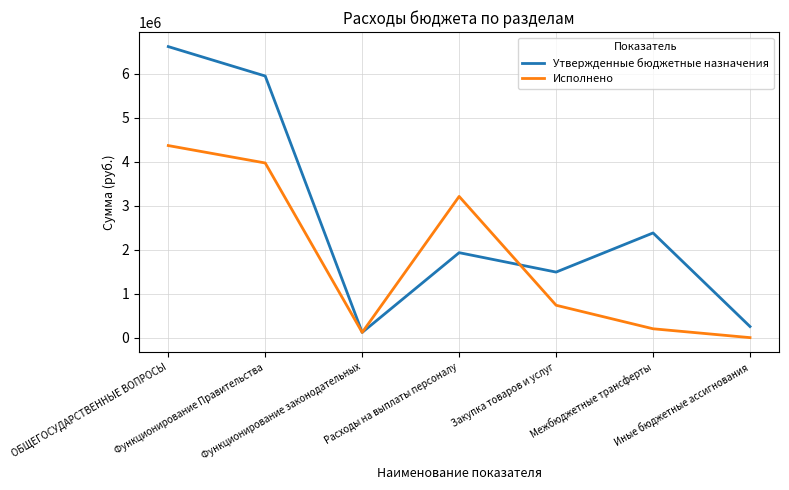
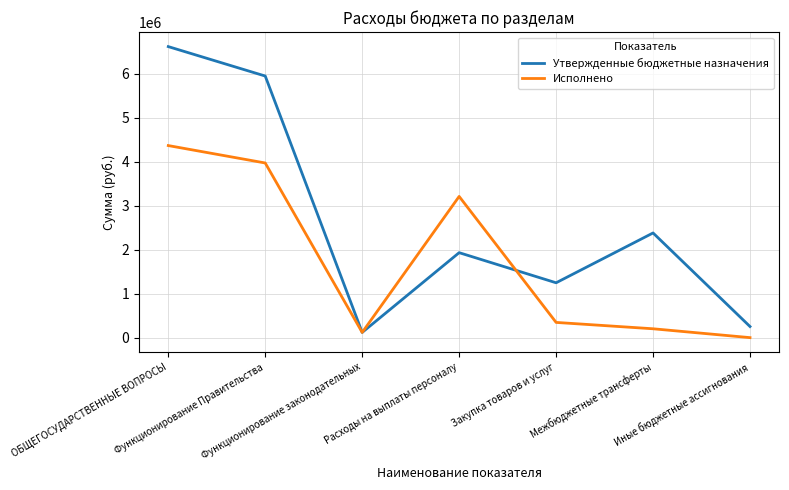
Утвержденные бюджетные назначения, Закупка товаров и услуг: 1500000 -> 1300000
Исполнено, Закупка товаров и услуг: 700000 -> 400000
